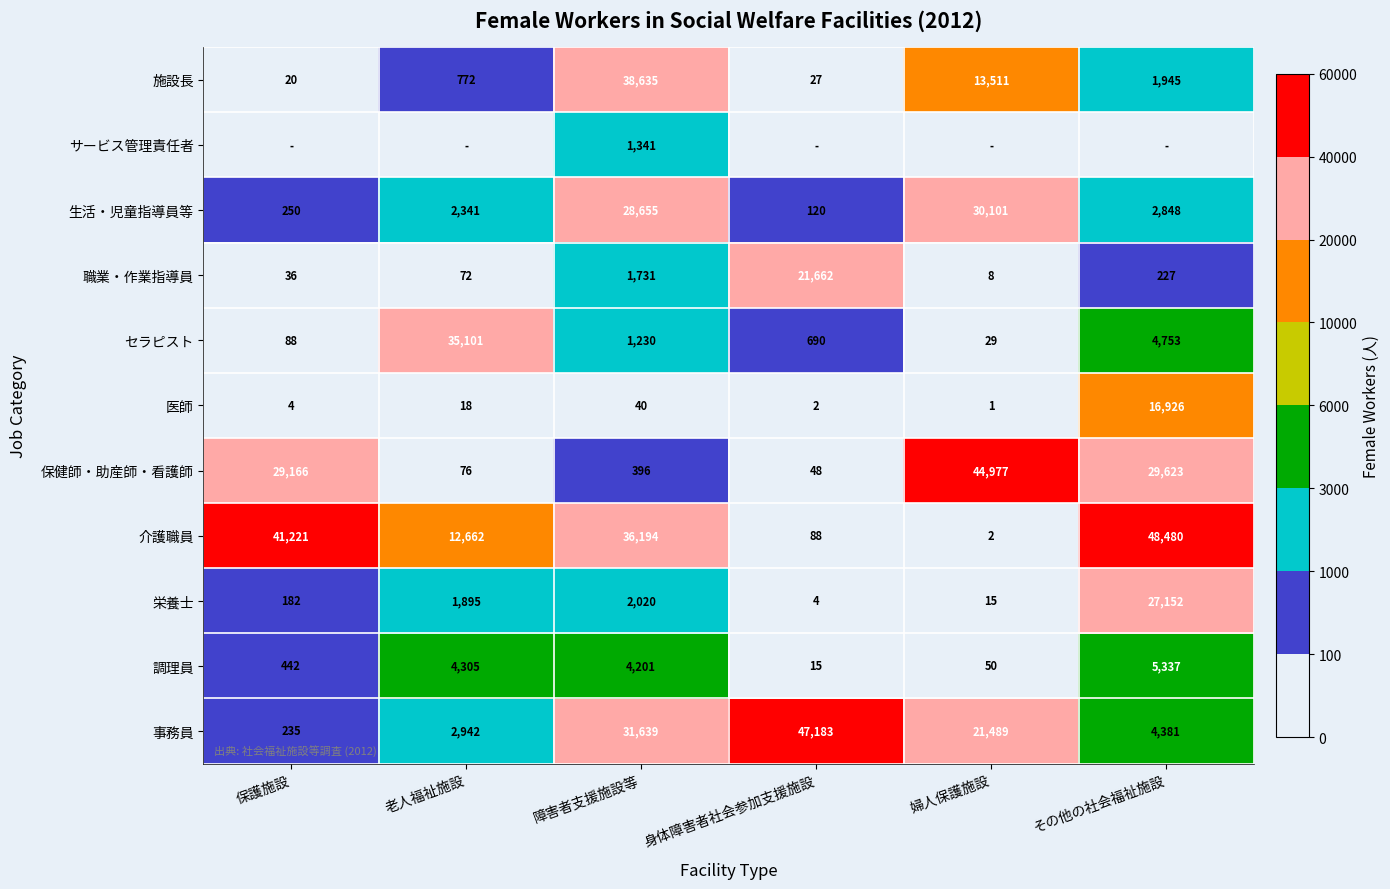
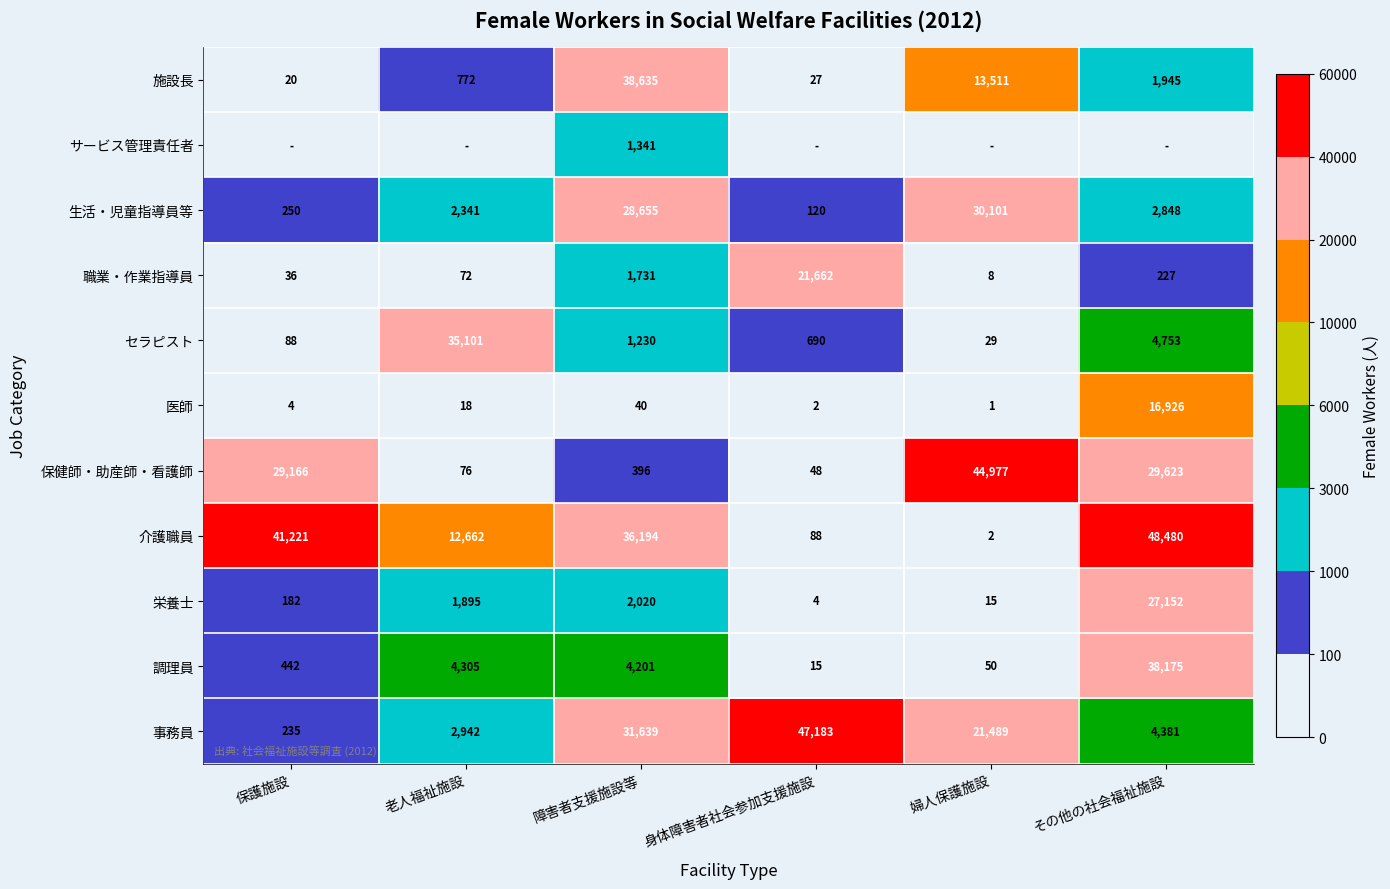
調理員, その他の社会福祉施設: 5,337 -> 38,175
